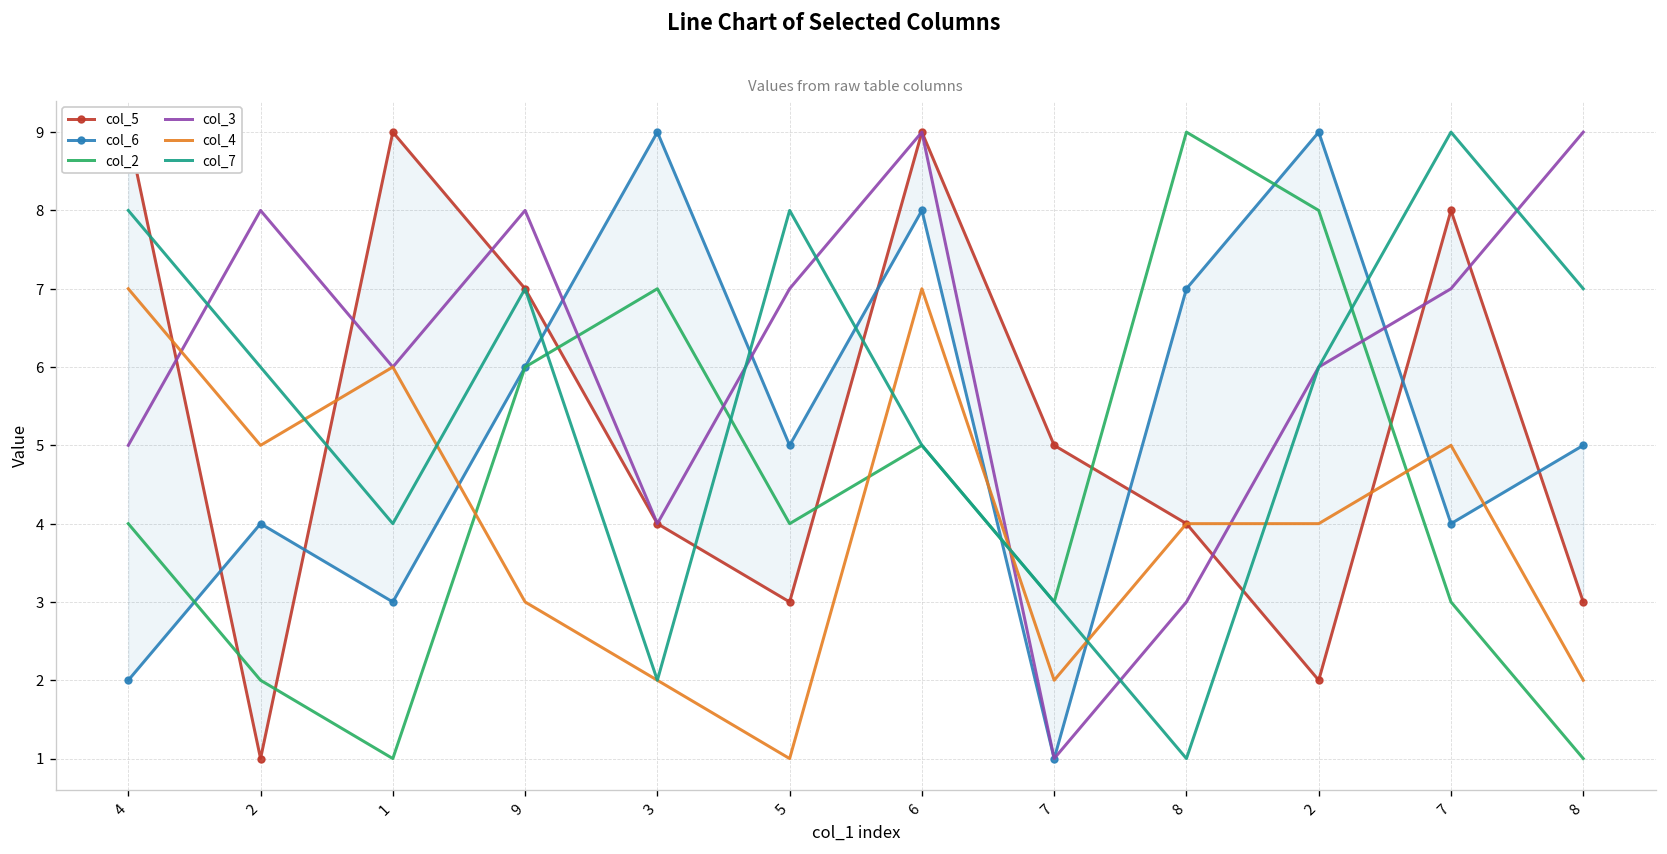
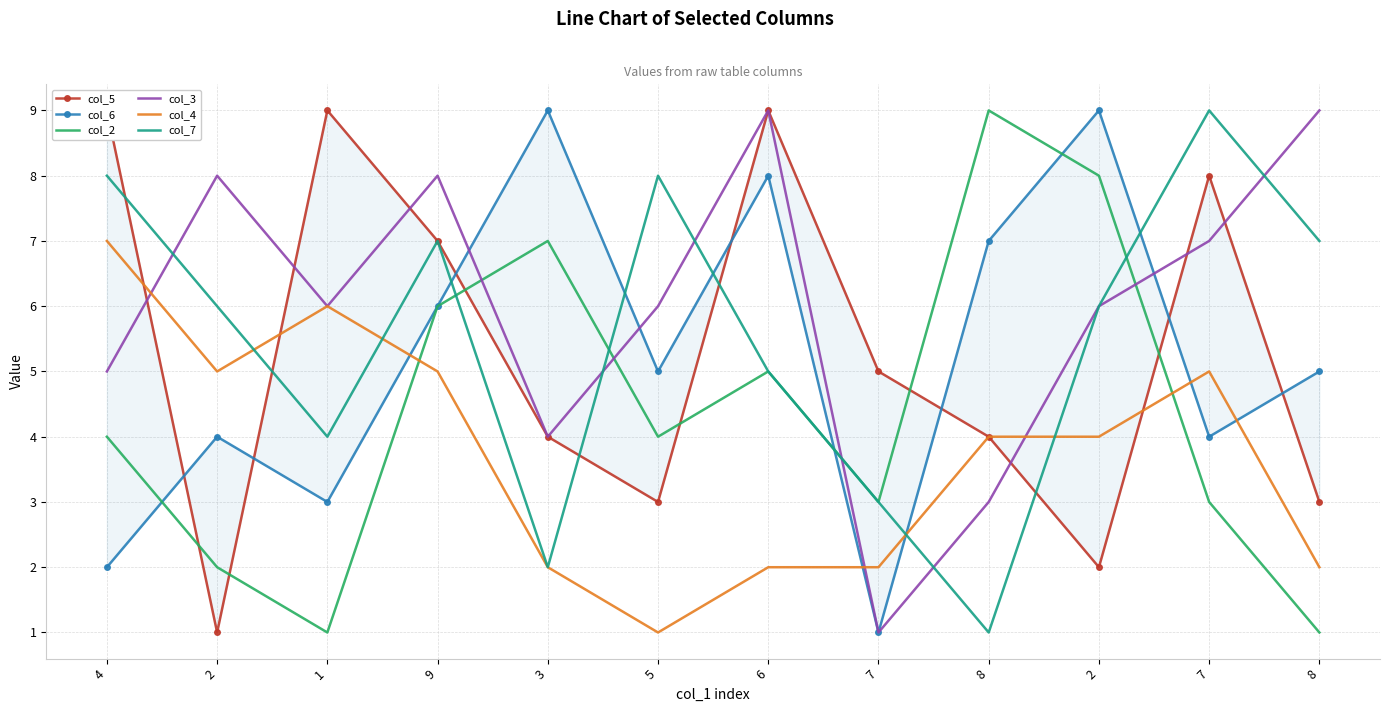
col_4, 9: 3 -> 5
col_3, 5: 7 -> 6
col_4, 6: 7 -> 2
